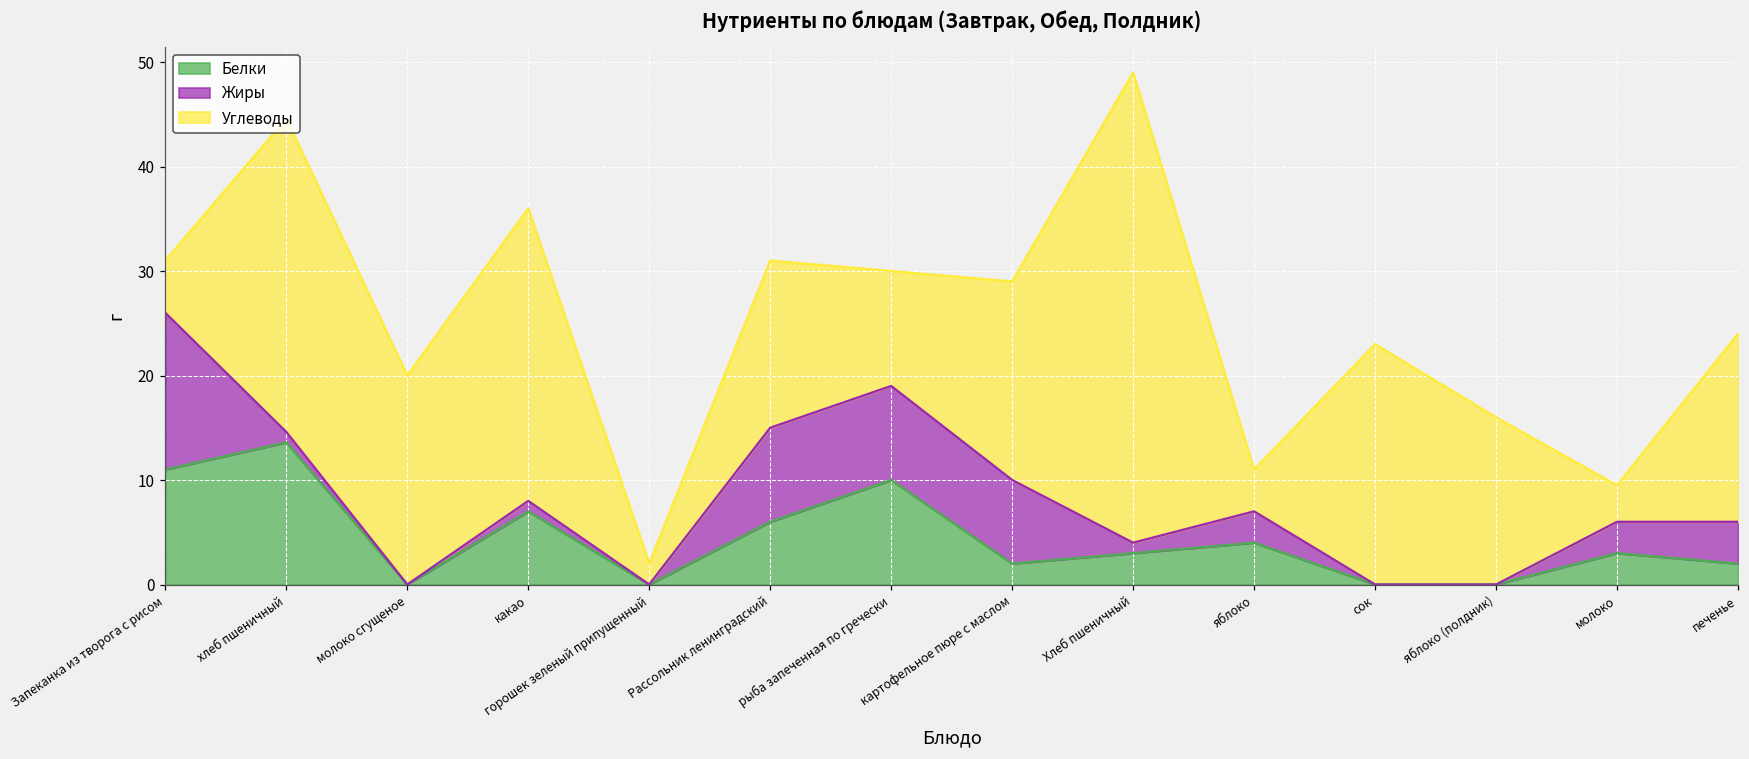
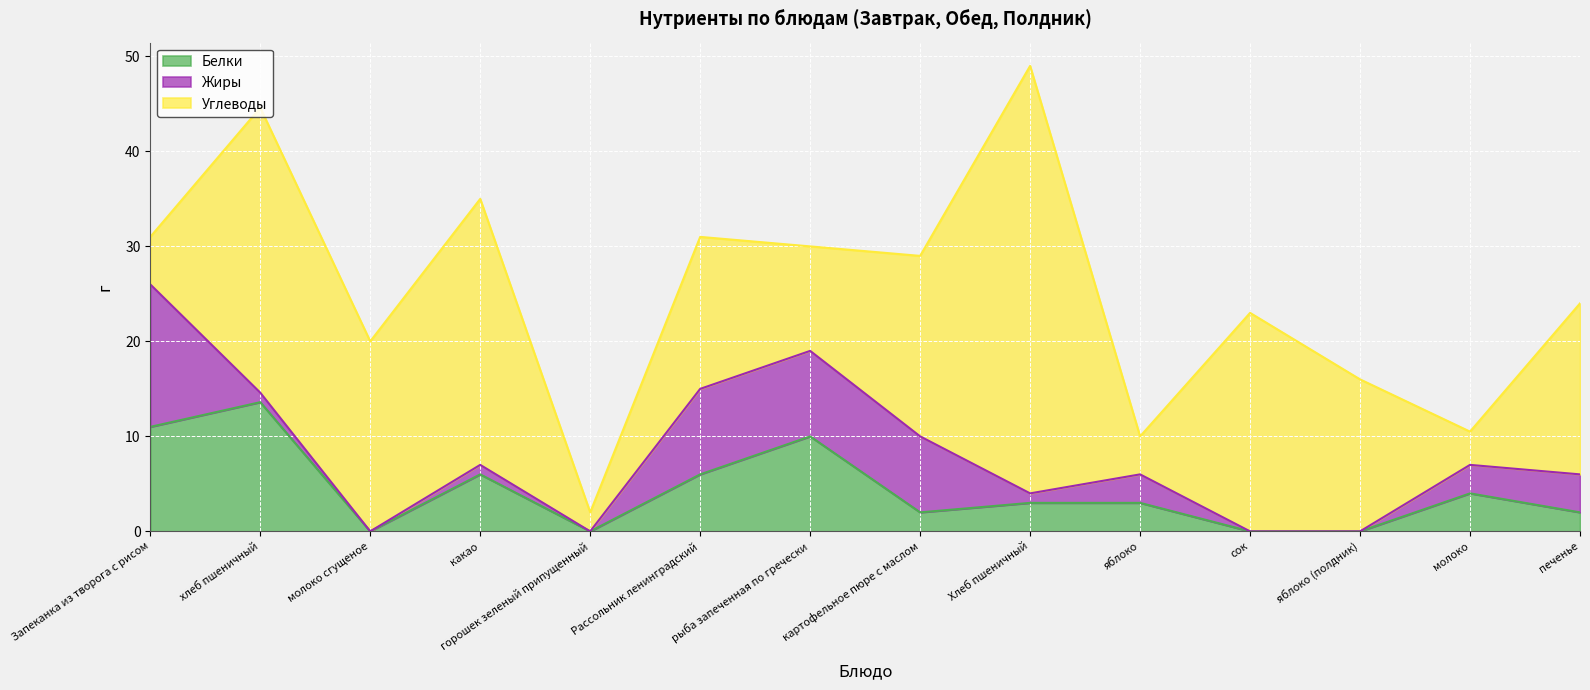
Белки, какао: 7 -> 6
Белки, яблоко: 4 -> 3
Белки, молоко: 3 -> 4
